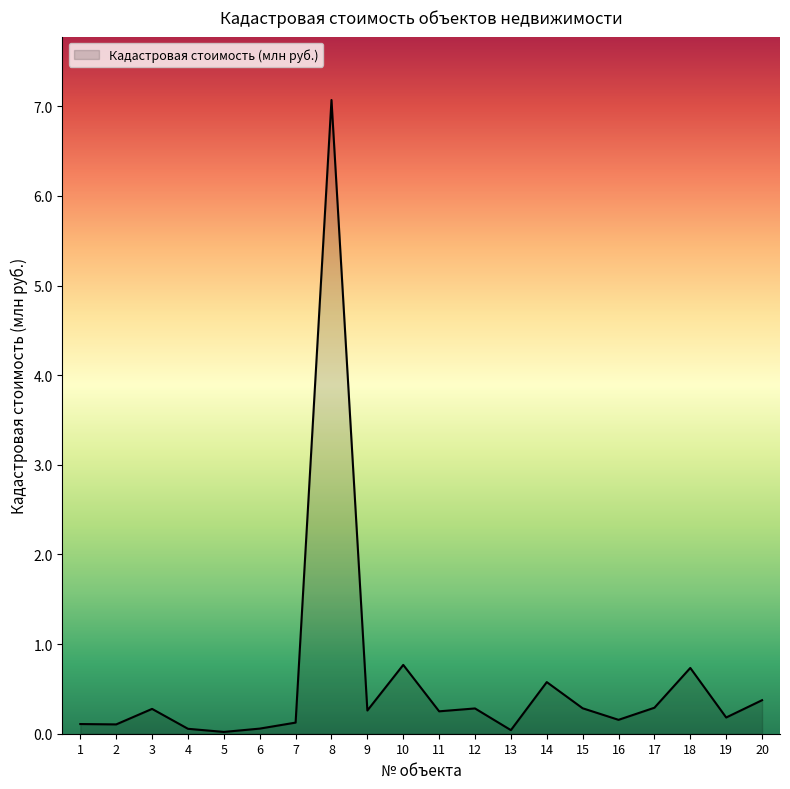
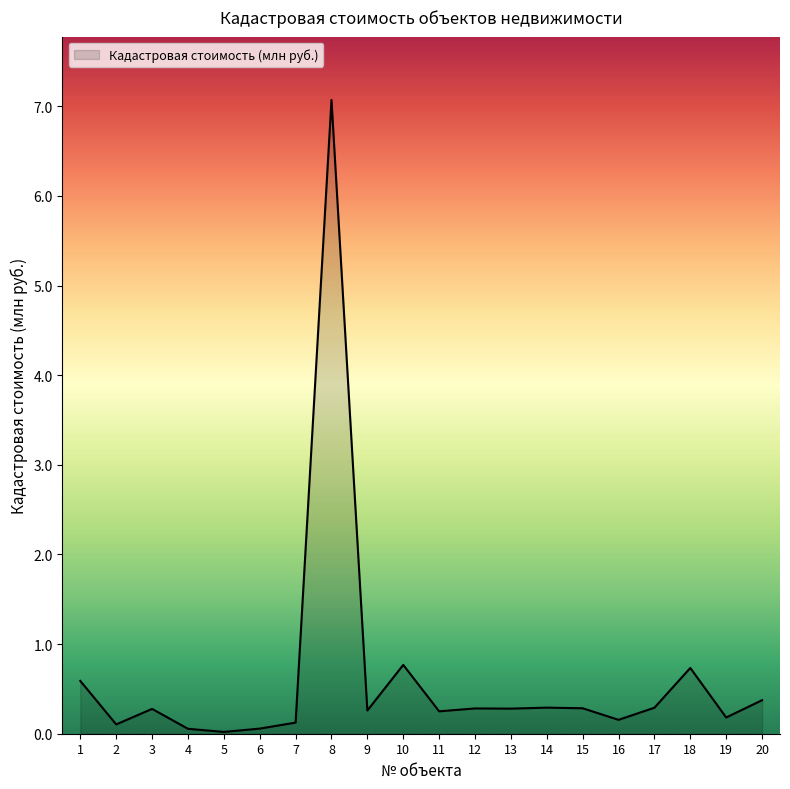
1: 0.1 -> 0.6
13: 0.0 -> 0.3
14: 0.6 -> 0.3
